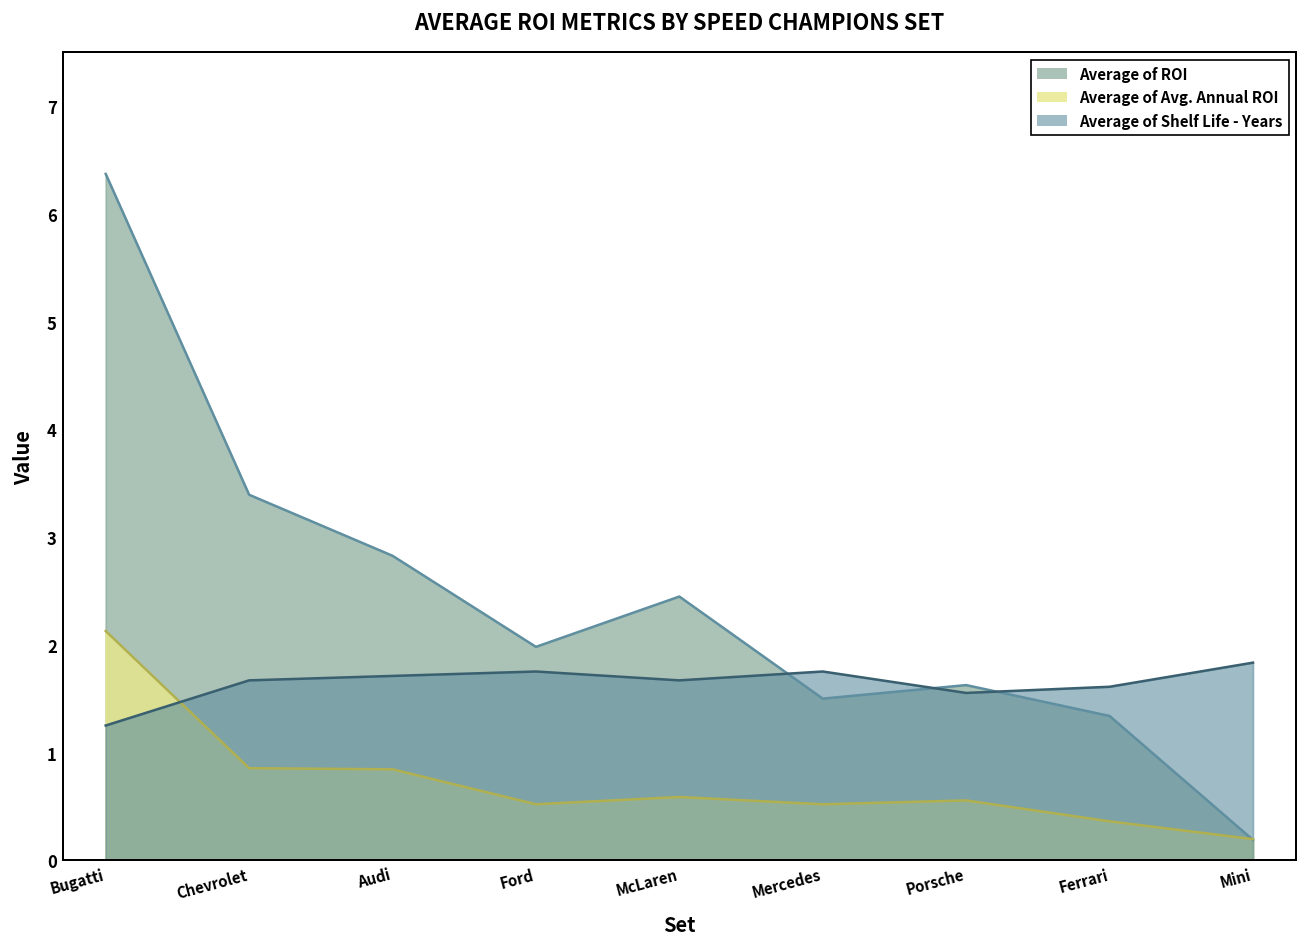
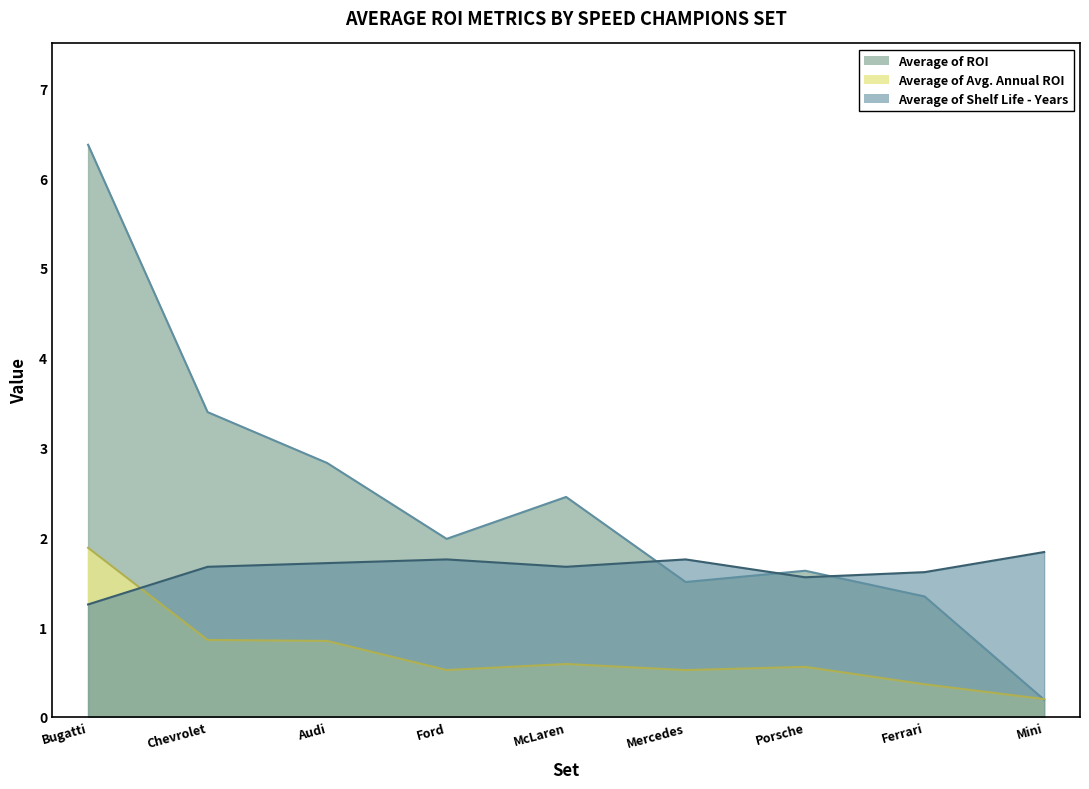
Average of Avg. Annual ROI, Bugatti: 2.1 -> 1.9
